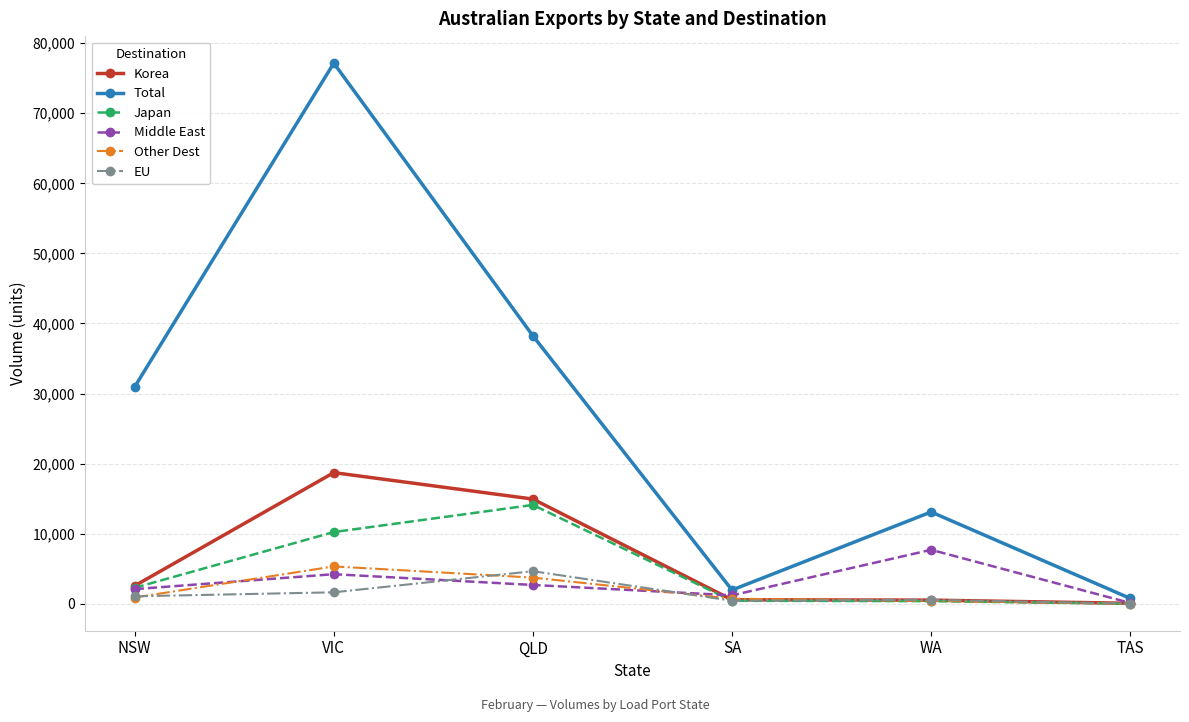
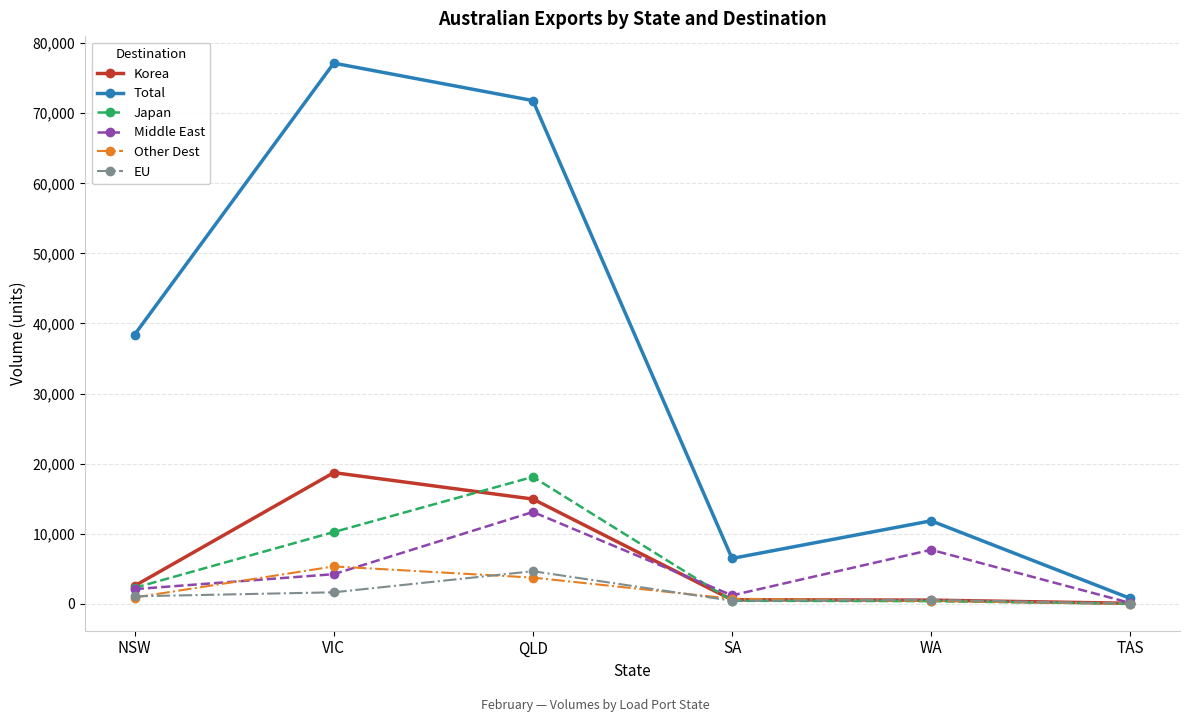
Total, NSW: 31,000 -> 38,000
Total, QLD: 38,000 -> 72,000
Japan, QLD: 14,000 -> 18,000
Middle East, QLD: 3,000 -> 13,000
Total, SA: 2,000 -> 6,000
Total, WA: 13,000 -> 12,000
